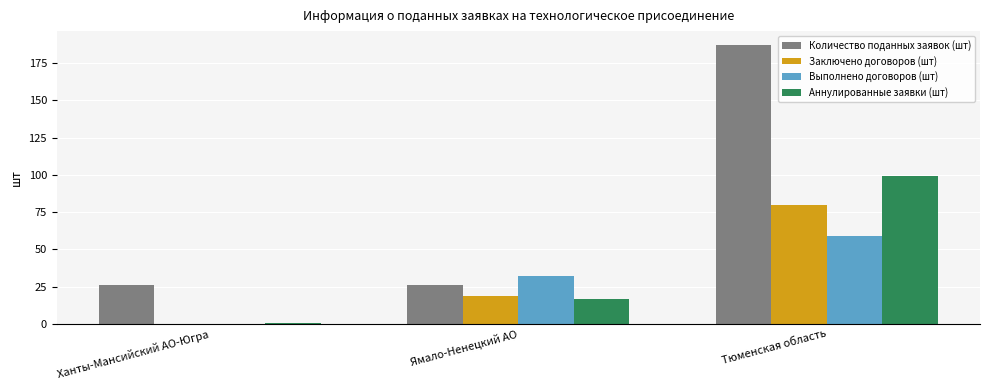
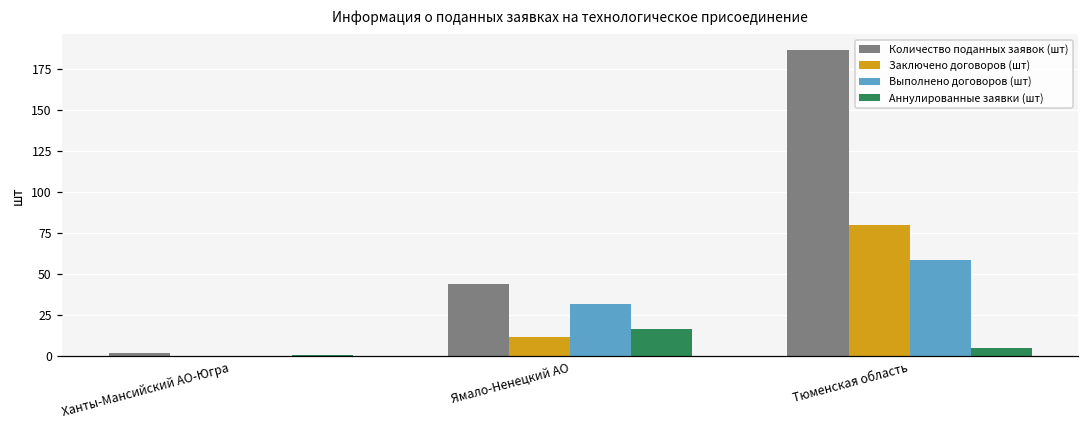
Количество поданных заявок (шт), Ханты-Мансийский АО-Югра: 26 -> 2
Количество поданных заявок (шт), Ямало-Ненецкий АО: 26 -> 44
Заключено договоров (шт), Ямало-Ненецкий АО: 19 -> 12
Аннулированные заявки (шт), Тюменская область: 99 -> 5
